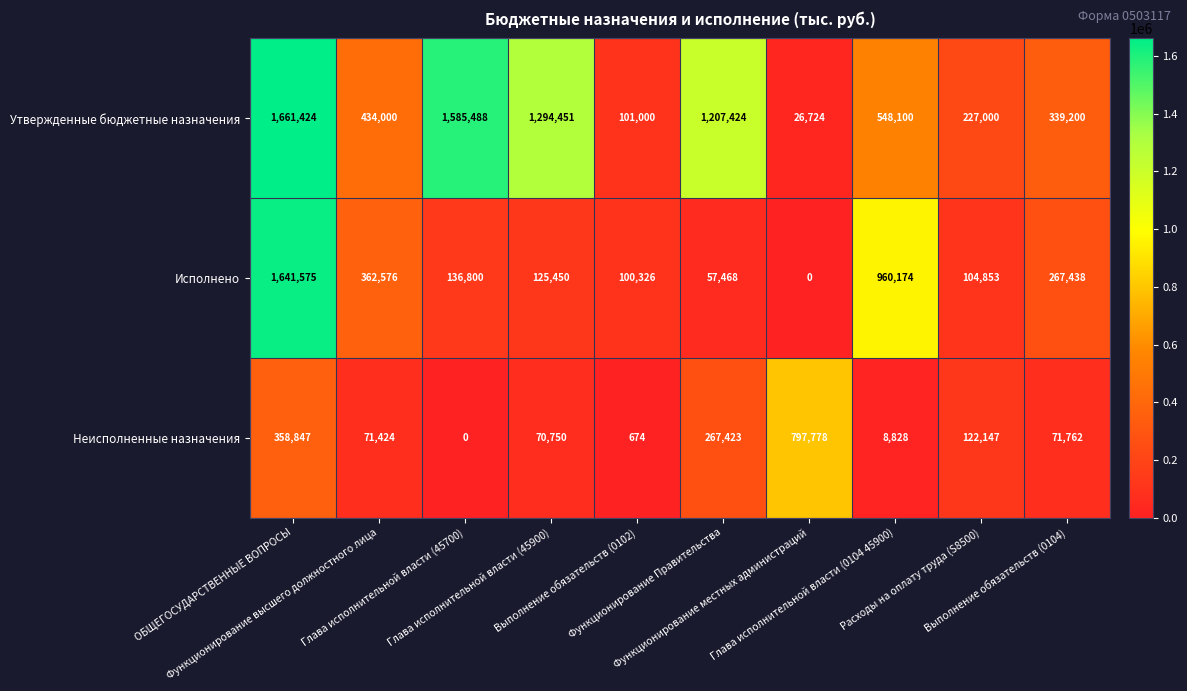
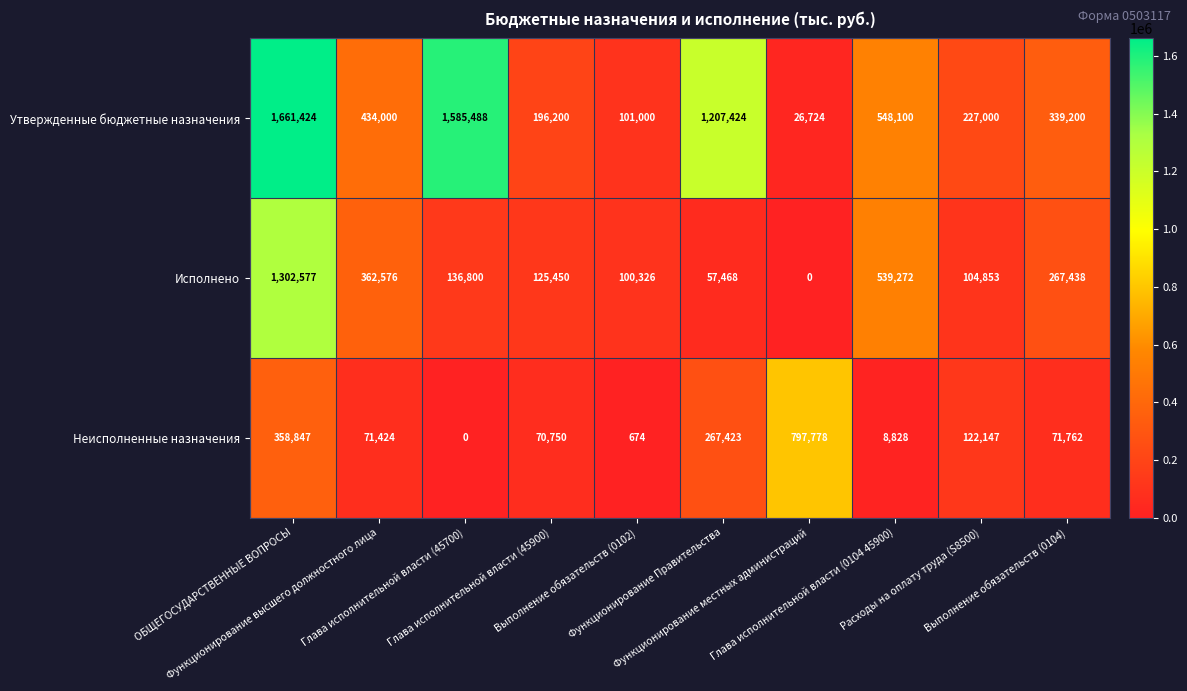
Утвержденные бюджетные назначения, Глава исполнительной власти (45900): 1,294,451 -> 196,200
Исполнено, ОБЩЕГОСУДАРСТВЕННЫЕ ВОПРОСЫ: 1,641,575 -> 1,302,577
Исполнено, Глава исполнительной власти (0104 45900): 960,174 -> 539,272
